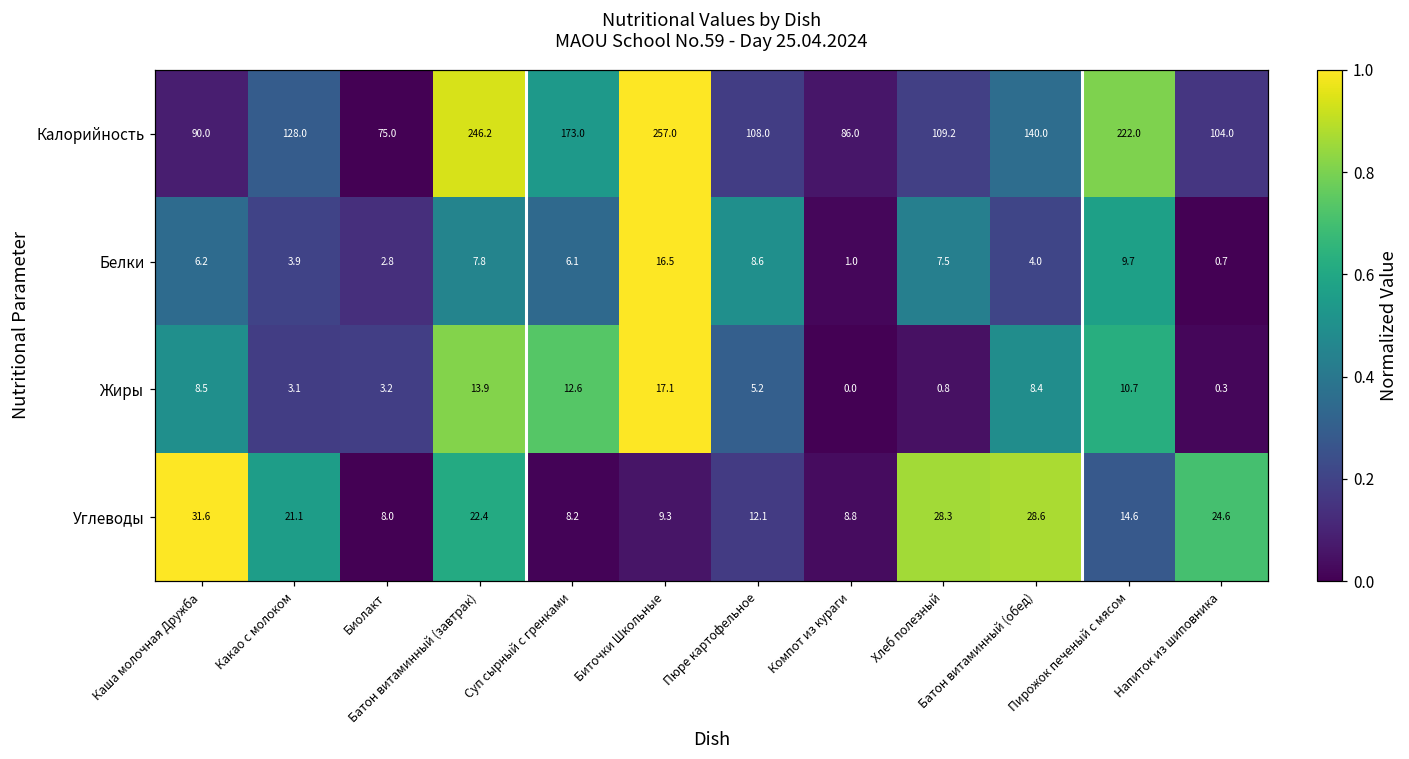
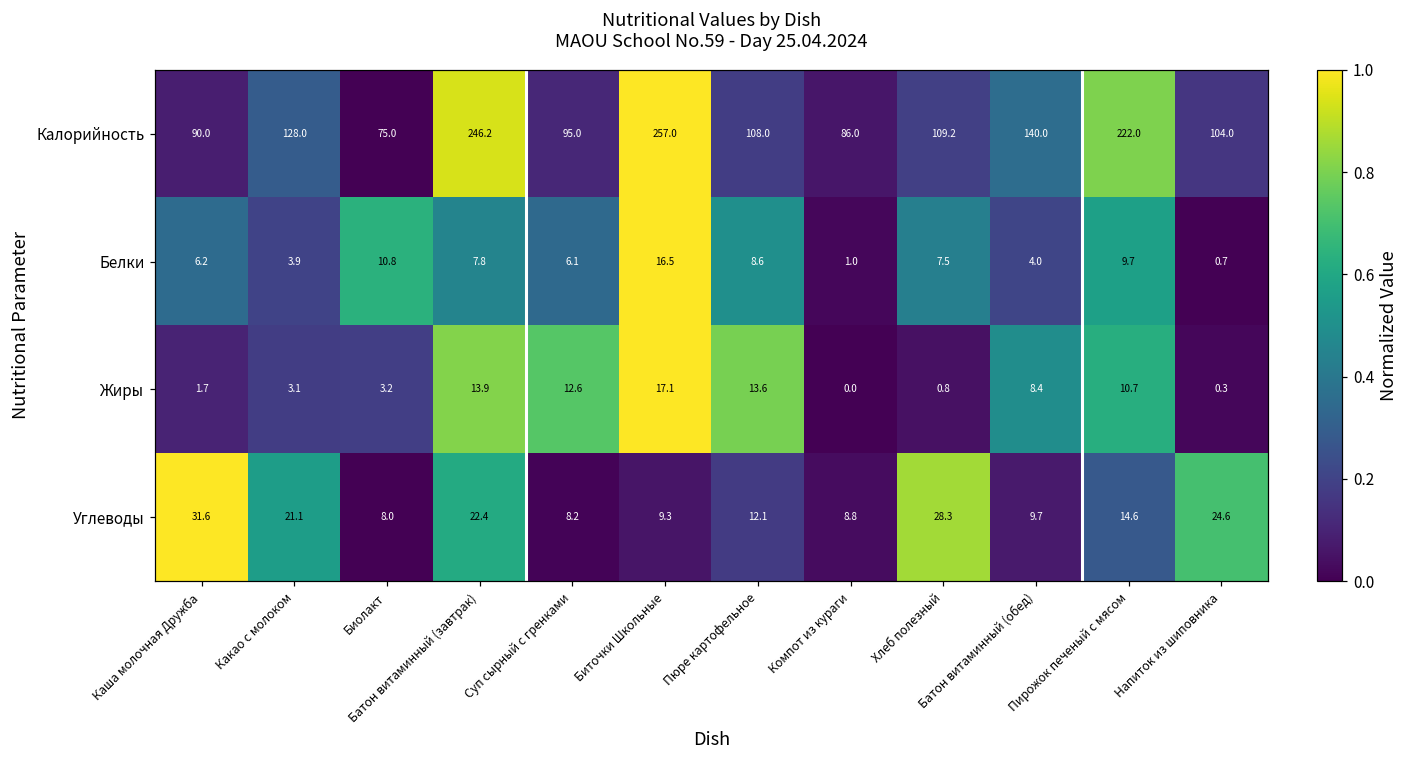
Калорийность, Суп сырный с гренками: 173.0 -> 95.0
Белки, Биолакт: 2.8 -> 10.8
Жиры, Каша молочная Дружба: 8.5 -> 1.7
Жиры, Пюре картофельное: 5.2 -> 13.6
Углеводы, Батон витаминный (обед): 28.6 -> 9.7
